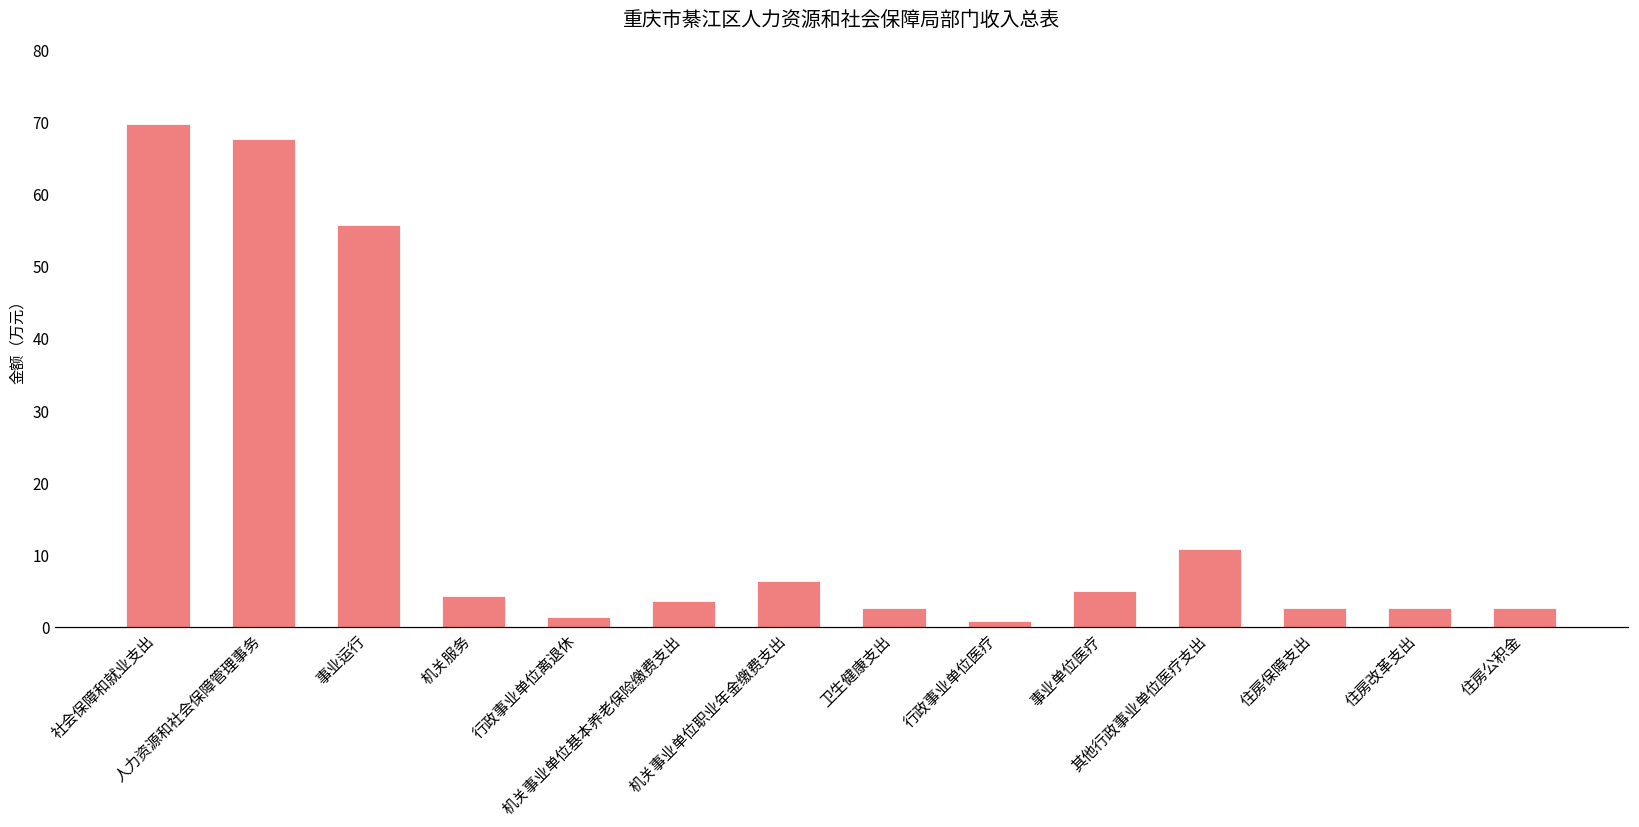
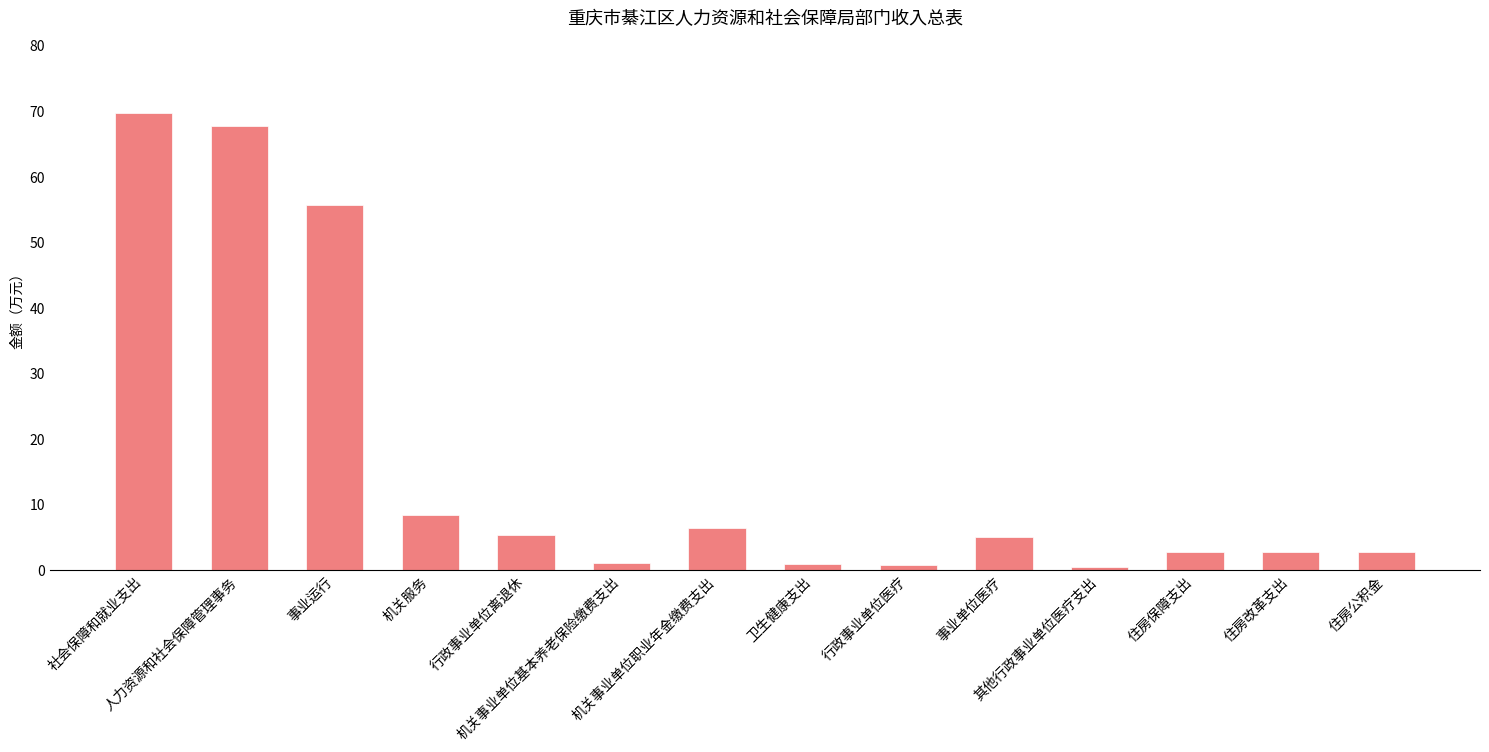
机关服务: 4 -> 9
行政事业单位离退休: 1 -> 5
机关事业单位基本养老保险缴费支出: 4 -> 1
卫生健康支出: 3 -> 1
其他行政事业单位医疗支出: 11 -> 0
